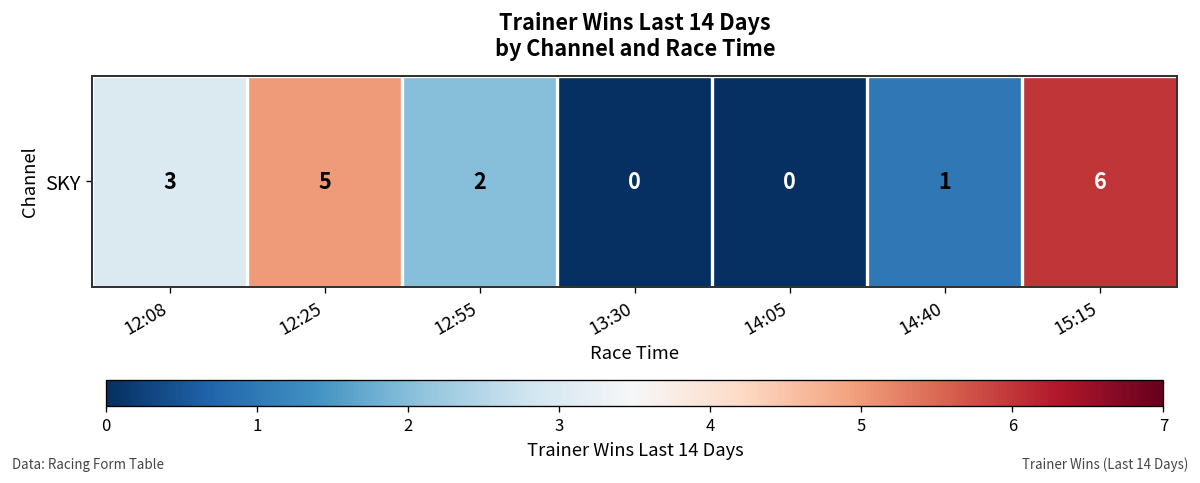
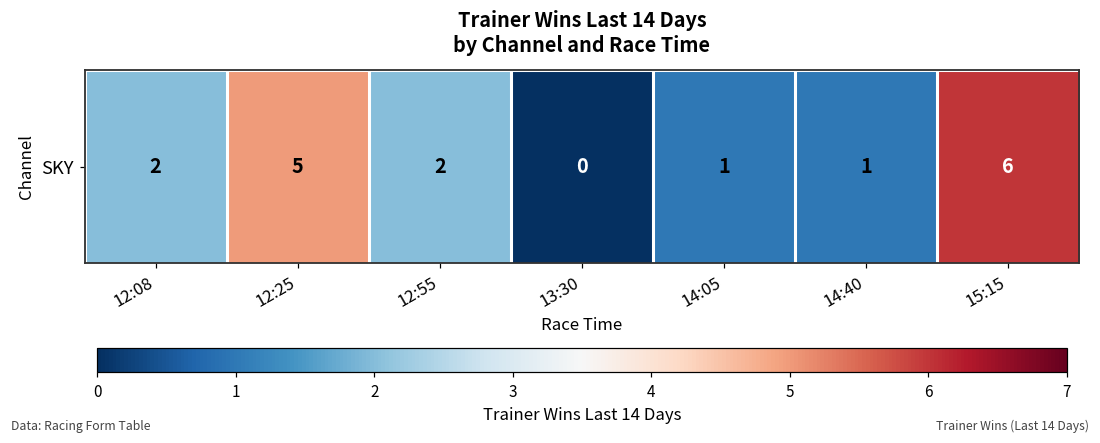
SKY, 12:08: 3 -> 2
SKY, 14:05: 0 -> 1
